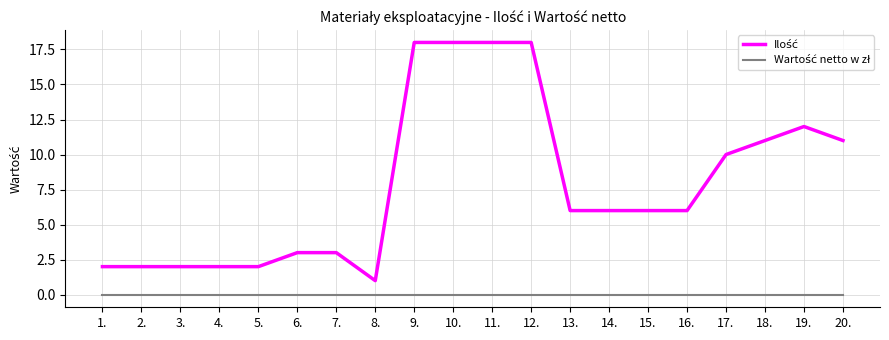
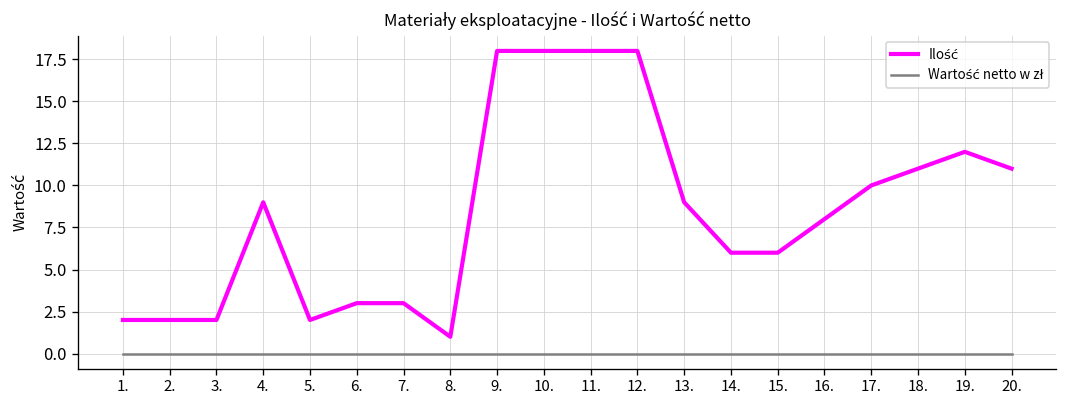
Ilość, 4.: 2 -> 9
Ilość, 13.: 6 -> 9
Ilość, 16.: 6 -> 8
